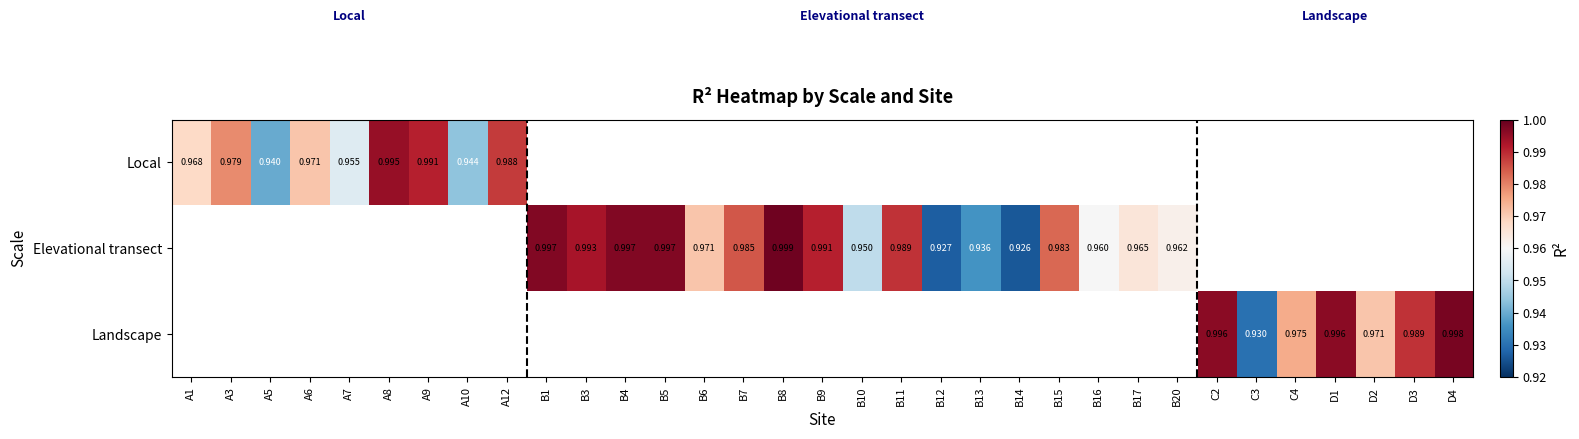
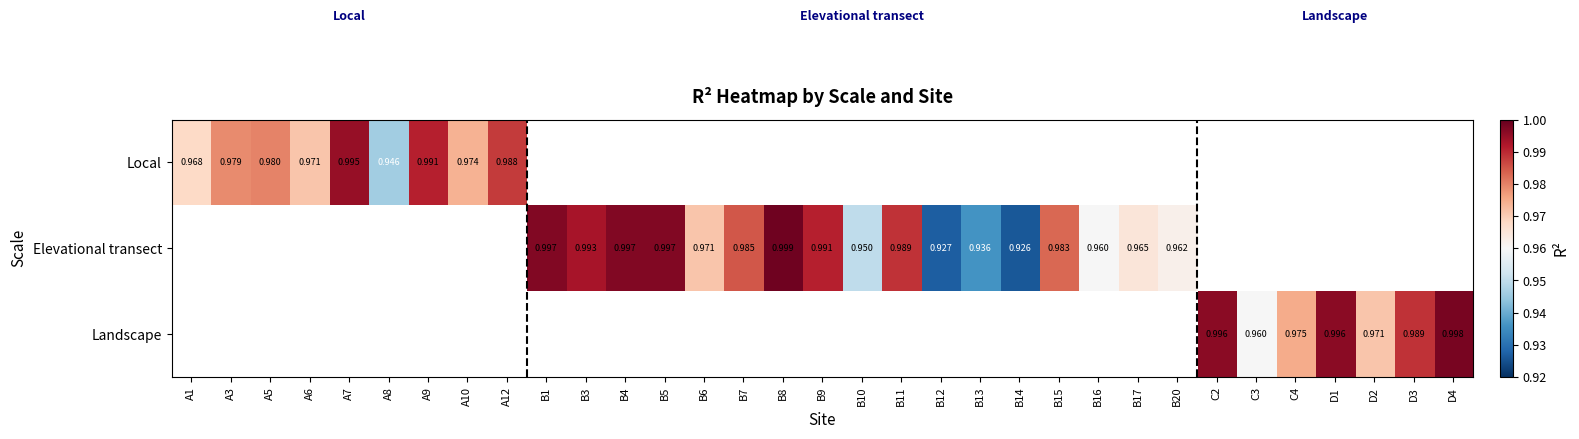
Local, A5: 0.940 -> 0.980
Local, A7: 0.955 -> 0.995
Local, A8: 0.995 -> 0.946
Local, A10: 0.944 -> 0.974
Landscape, C3: 0.930 -> 0.960
